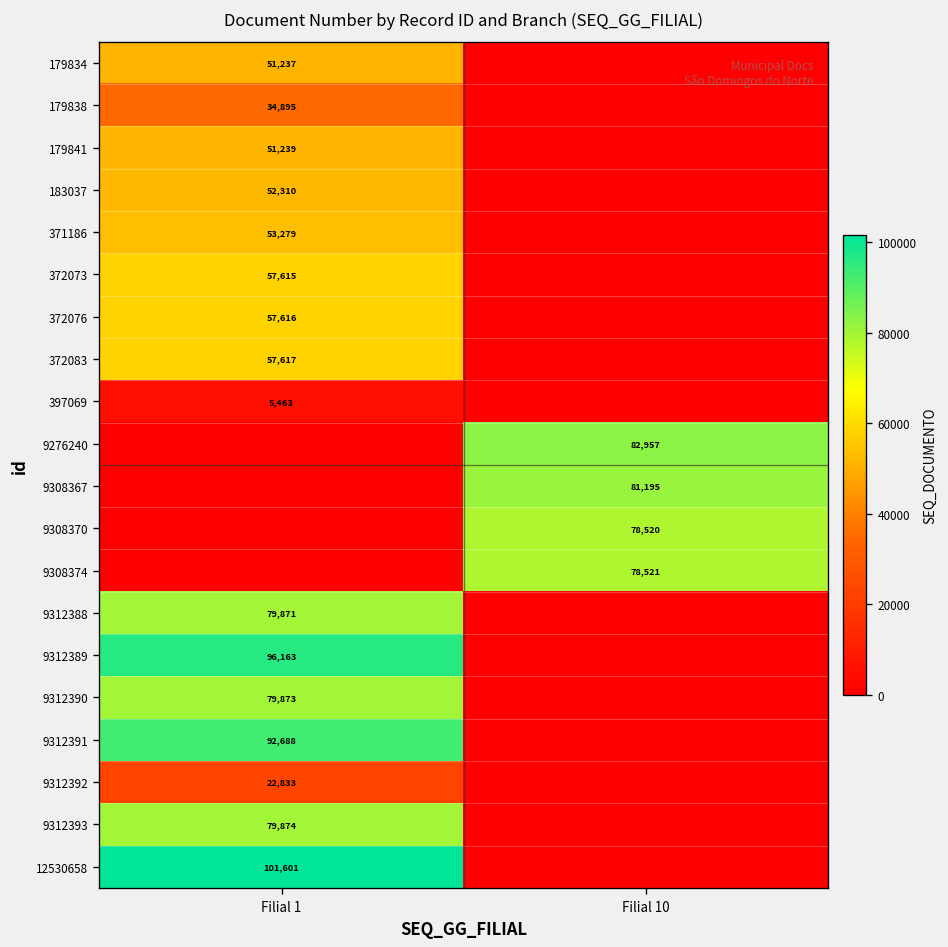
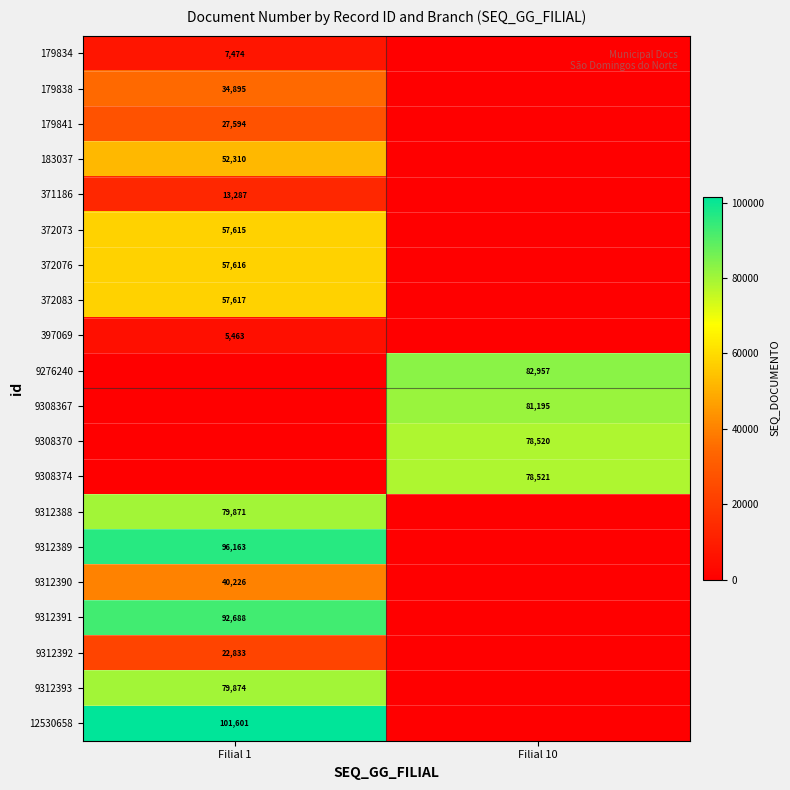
179834, Filial 1: 51,237 -> 7,474
179841, Filial 1: 51,239 -> 27,594
371186, Filial 1: 53,279 -> 13,287
9312390, Filial 1: 79,873 -> 40,226
